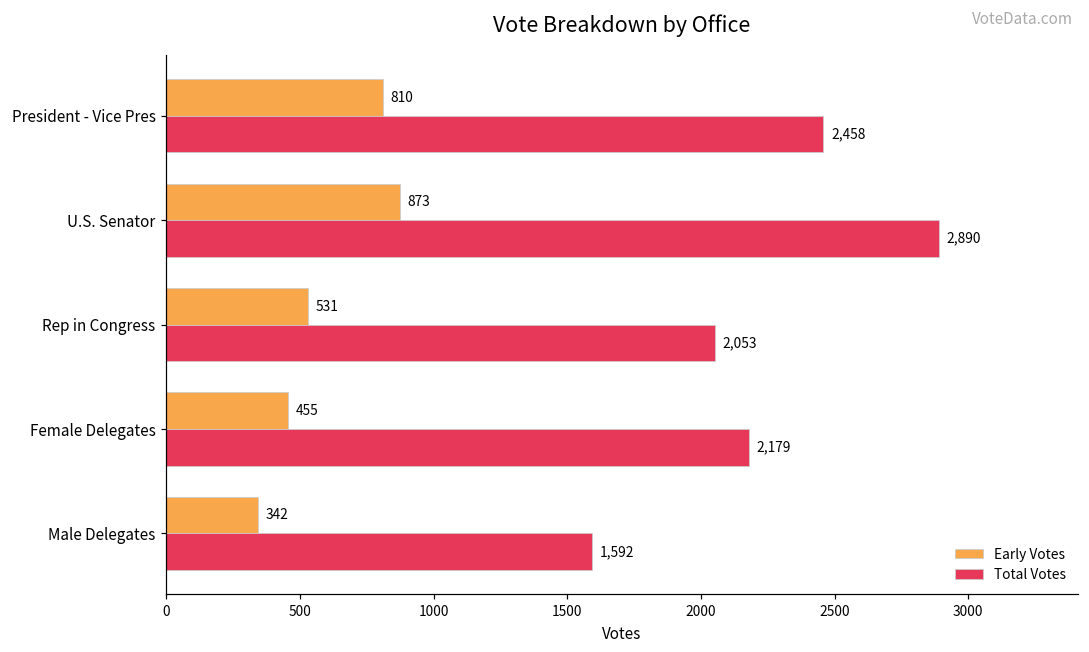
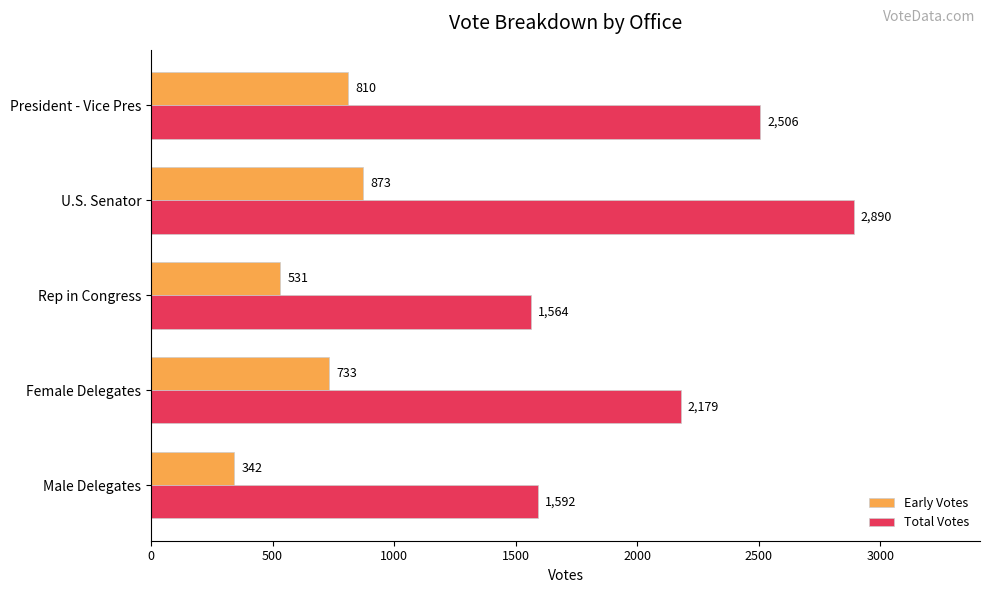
Total Votes, President - Vice Pres: 2,458 -> 2,506
Total Votes, Rep in Congress: 2,053 -> 1,564
Early Votes, Female Delegates: 455 -> 733
